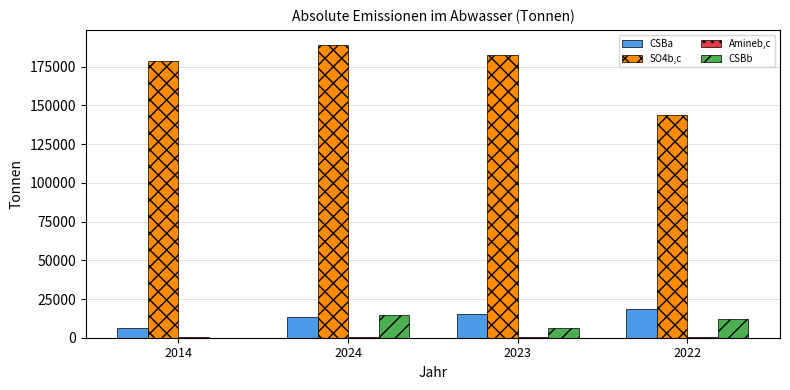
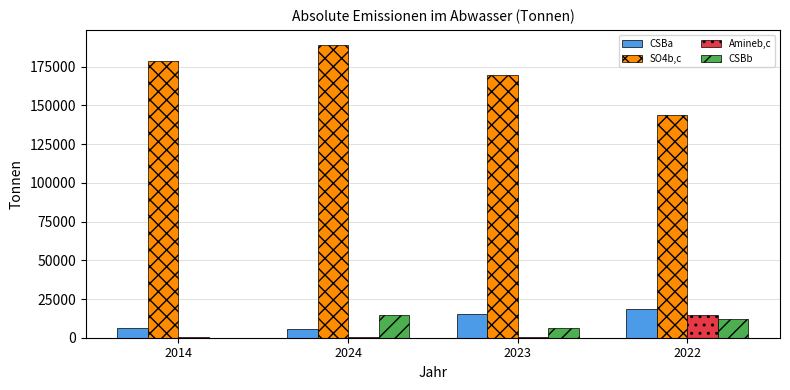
CSBa, 2024: 13000 -> 6000
SO4b,c, 2023: 183000 -> 170000
Amineb,c, 2022: 0 -> 15000
